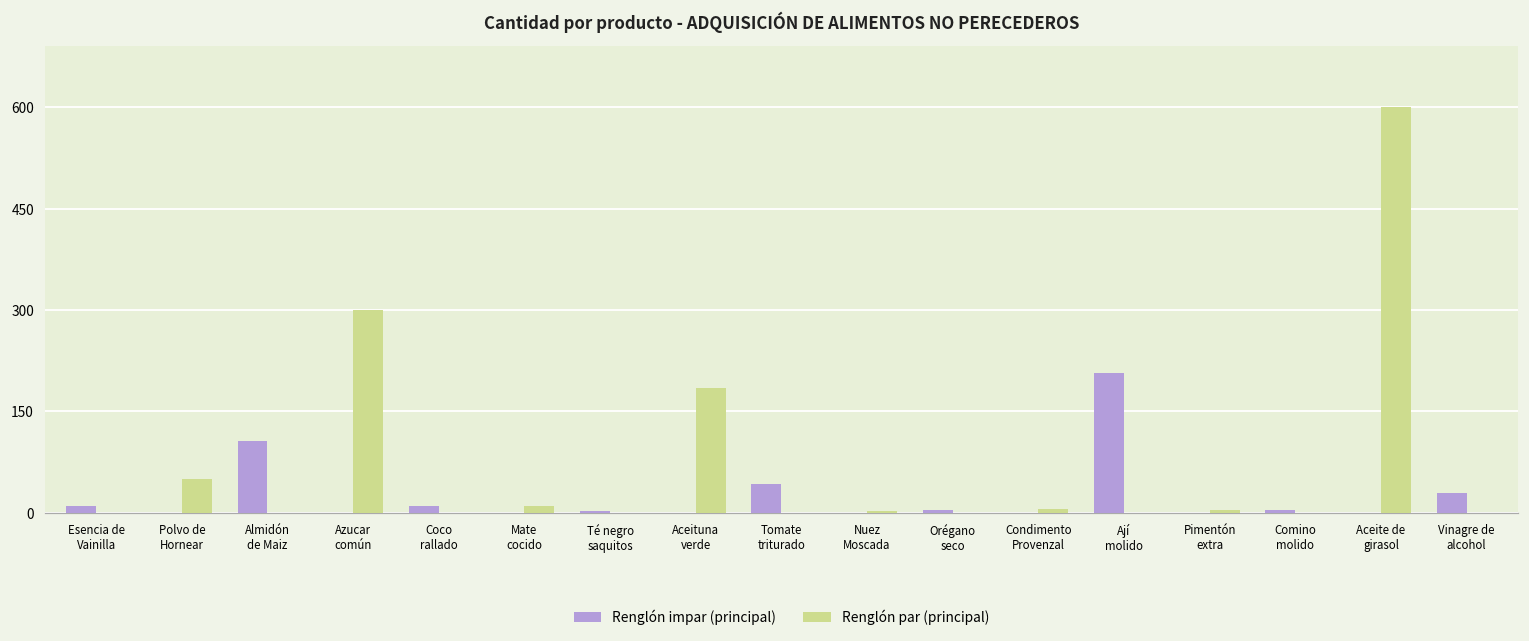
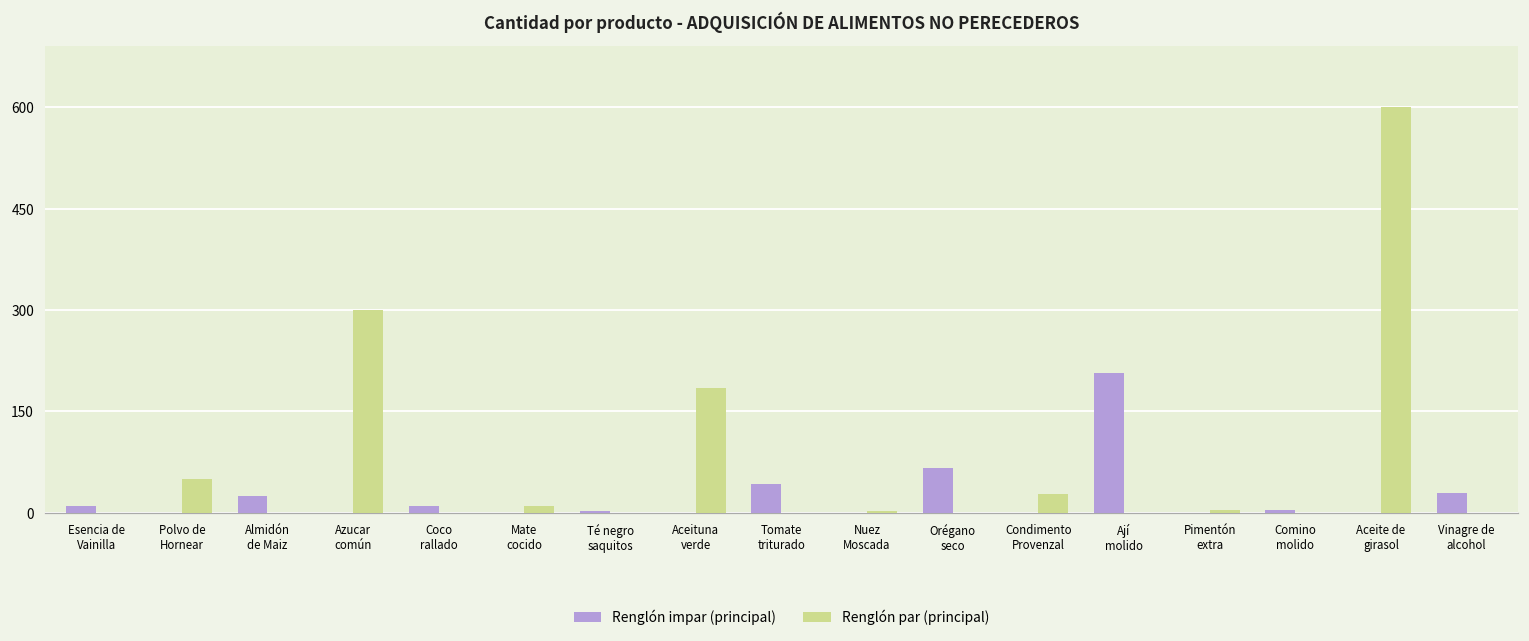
Renglón impar (principal), Almidón de Maiz: 110 -> 30
Renglón impar (principal), Orégano seco: 0 -> 70
Renglón par (principal), Condimento Provenzal: 10 -> 30
